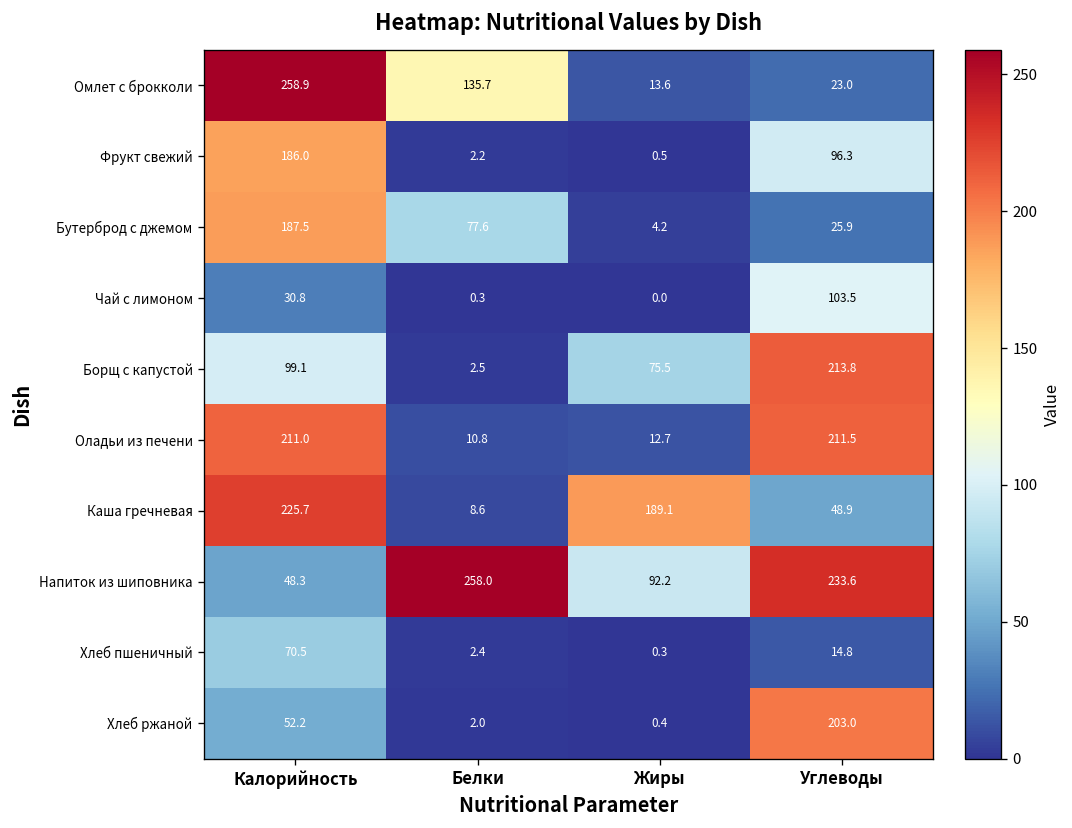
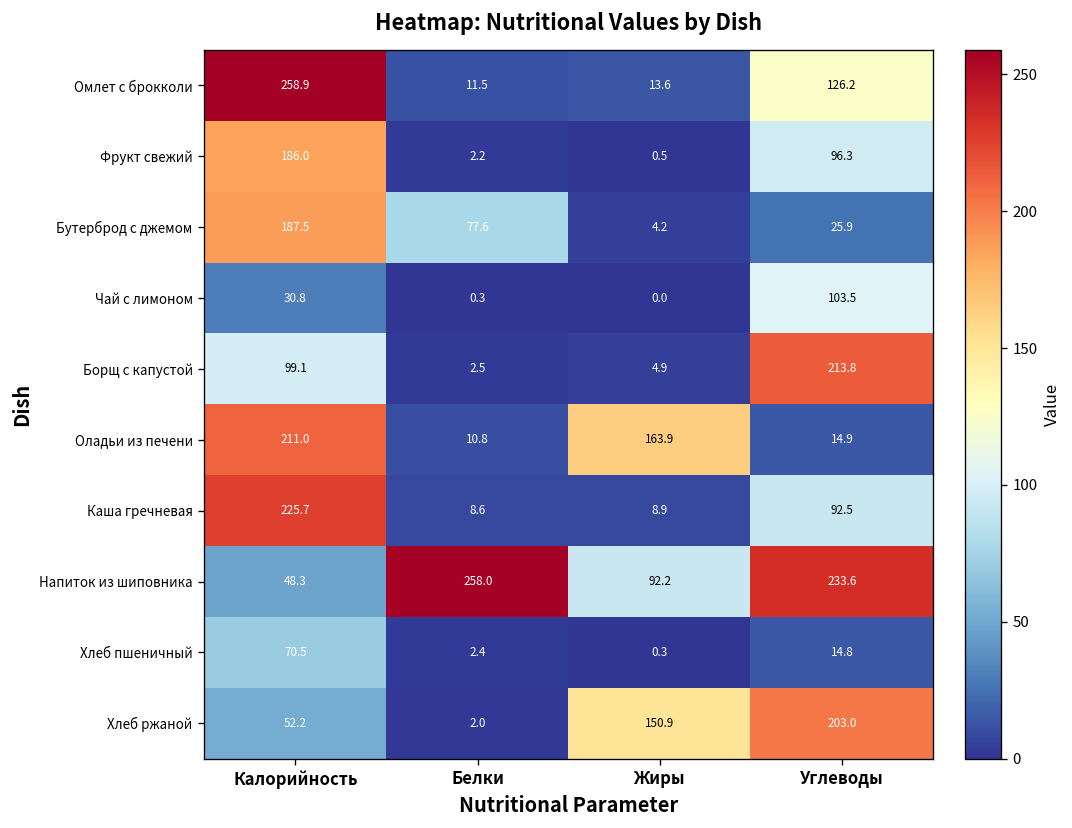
Омлет с брокколи, Белки: 135.7 -> 11.5
Омлет с брокколи, Углеводы: 23.0 -> 126.2
Борщ с капустой, Жиры: 75.5 -> 4.9
Оладьи из печени, Жиры: 12.7 -> 163.9
Оладьи из печени, Углеводы: 211.5 -> 14.9
Каша гречневая, Жиры: 189.1 -> 8.9
Каша гречневая, Углеводы: 48.9 -> 92.5
Хлеб ржаной, Жиры: 0.4 -> 150.9
